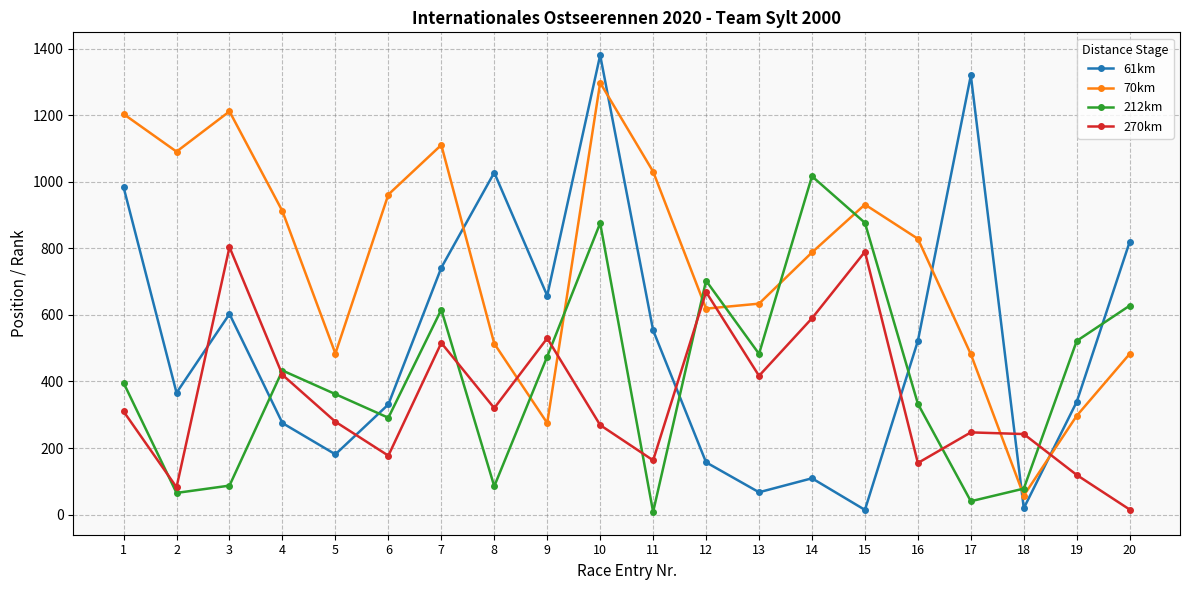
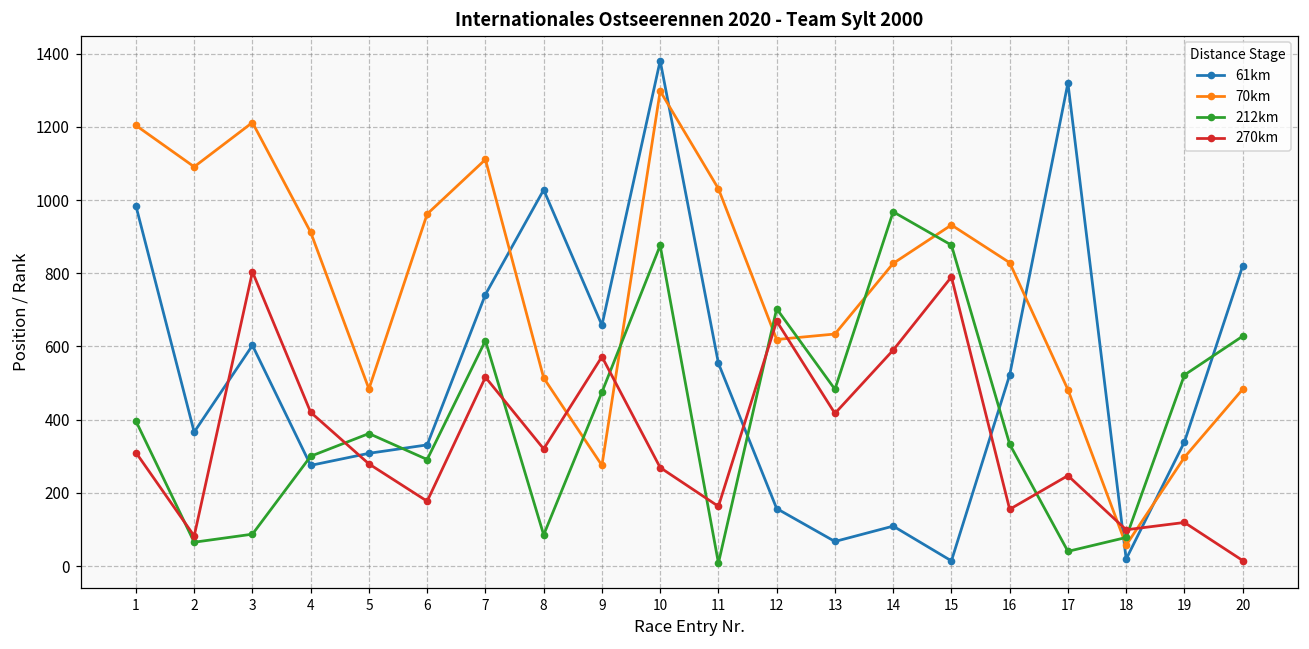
212km, 4: 430 -> 300
61km, 5: 180 -> 310
270km, 9: 530 -> 570
70km, 14: 790 -> 830
212km, 14: 1020 -> 970
270km, 18: 240 -> 100
